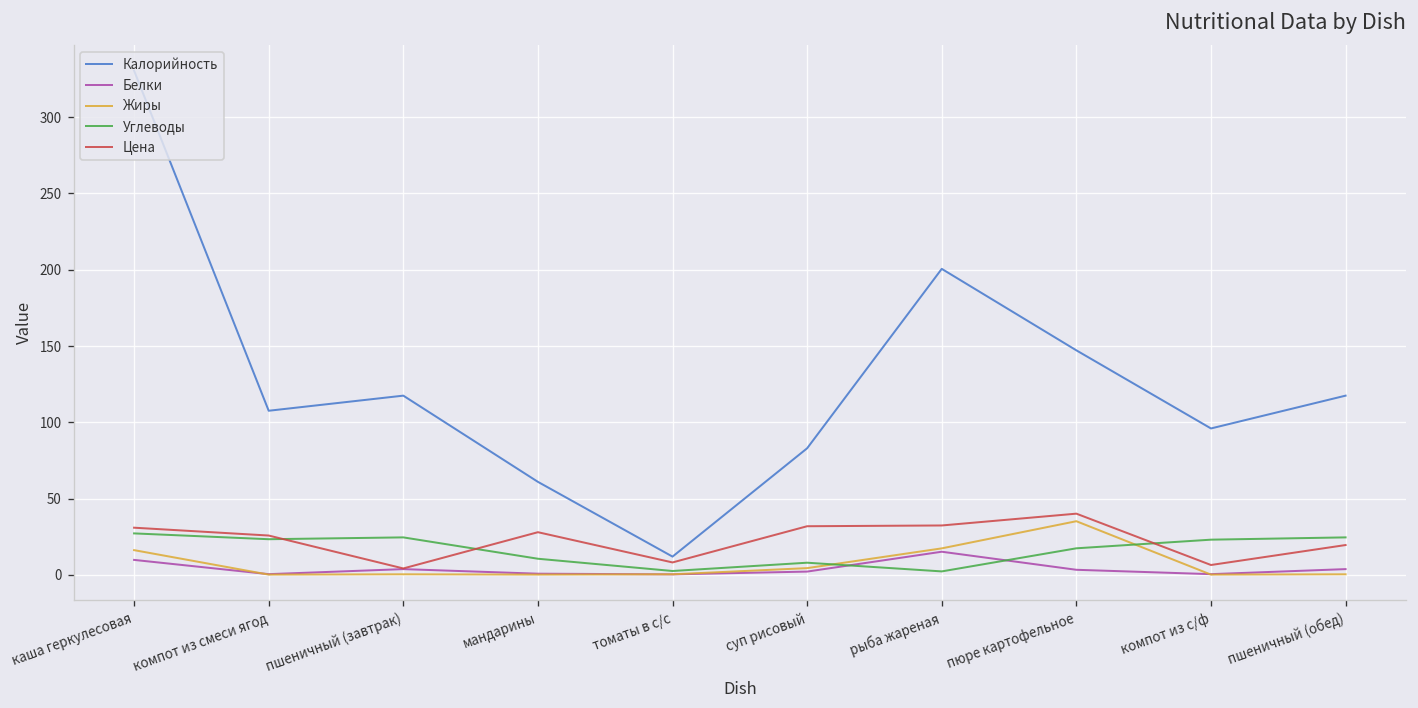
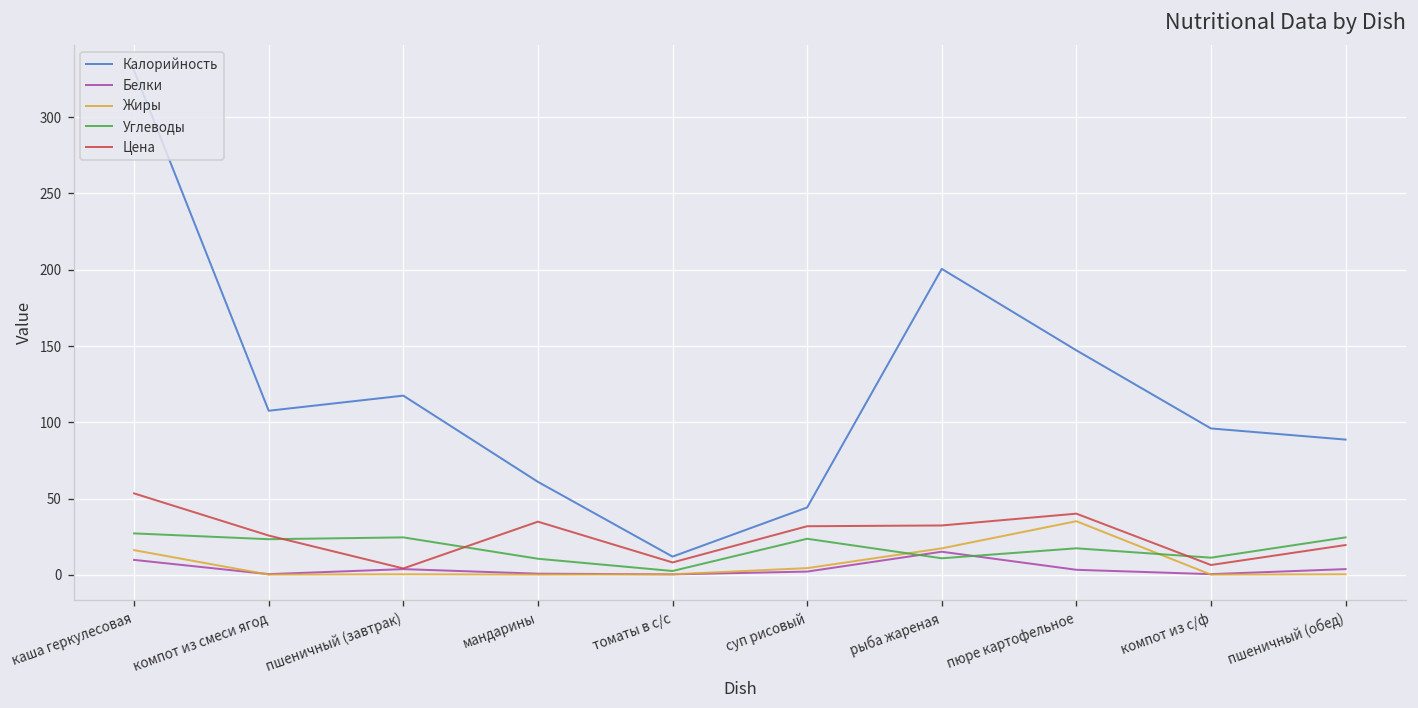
Цена, каша геркулесовая: 31 -> 53
Цена, мандарины: 28 -> 35
Калорийность, суп рисовый: 83 -> 44
Углеводы, суп рисовый: 8 -> 24
Углеводы, рыба жареная: 2 -> 11
Углеводы, компот из с/ф: 23 -> 11
Калорийность, пшеничный (обед): 118 -> 89
